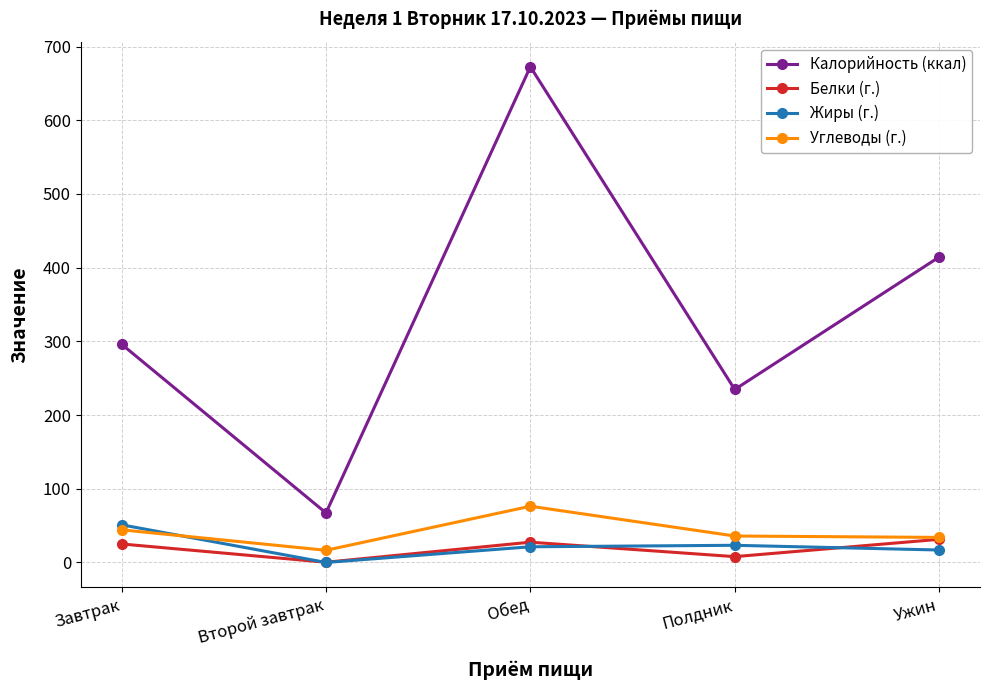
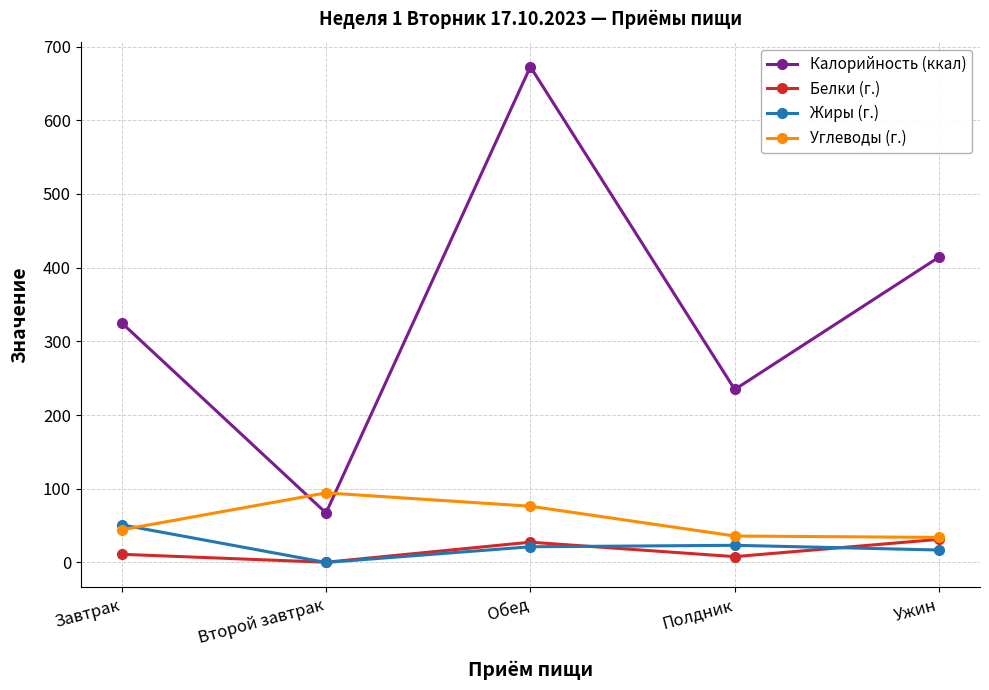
Калорийность (ккал), Завтрак: 300 -> 330
Белки (г.), Завтрак: 30 -> 10
Углеводы (г.), Второй завтрак: 20 -> 90
